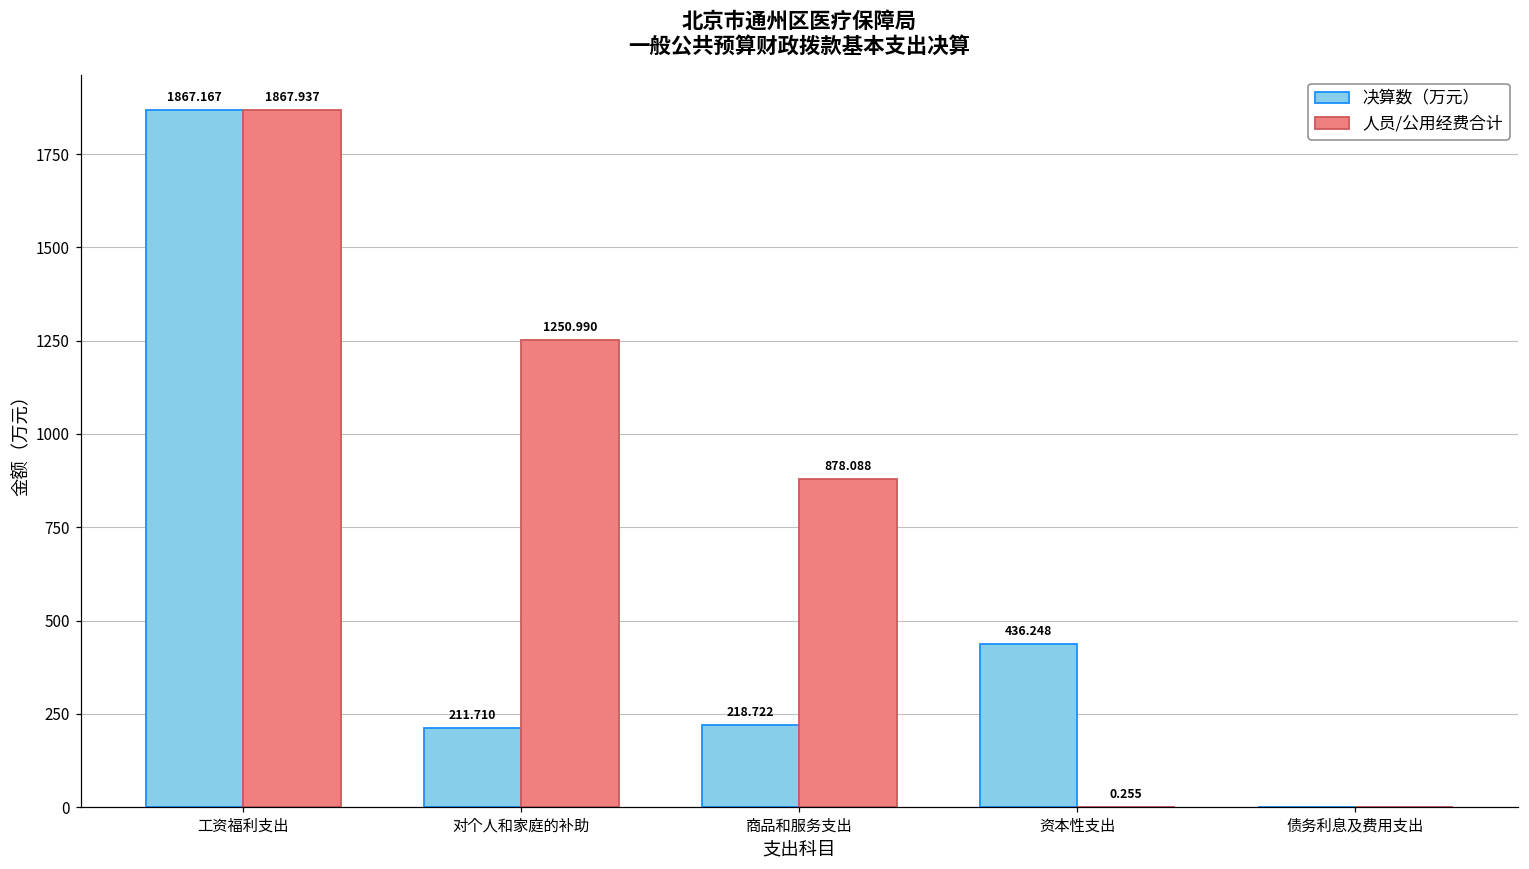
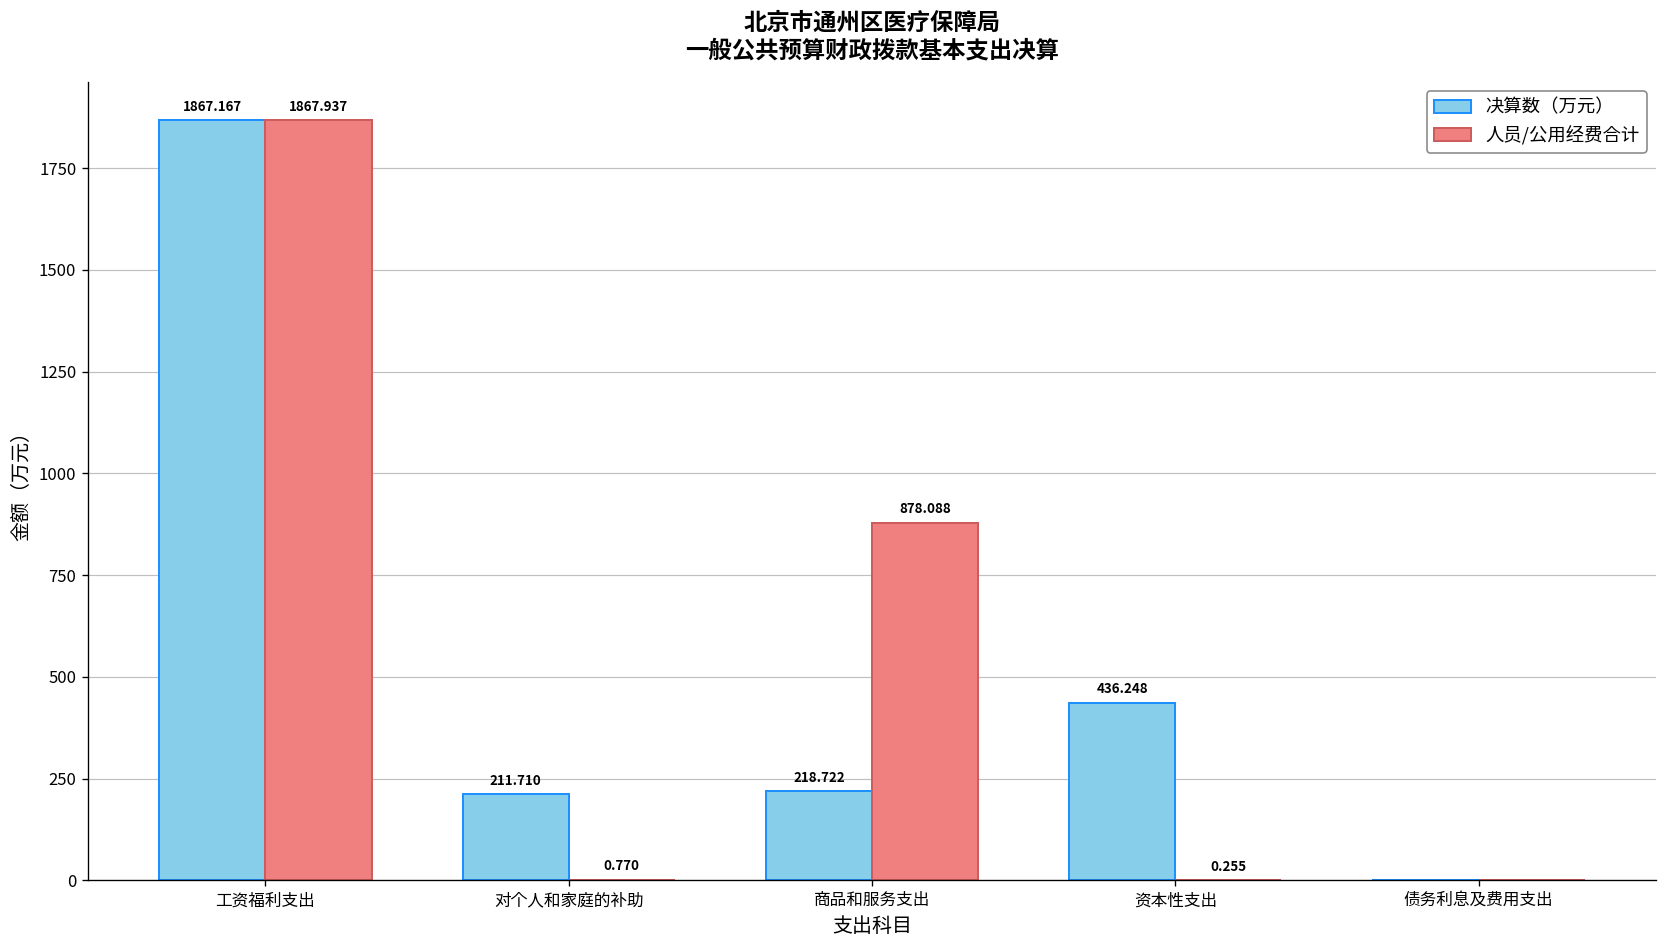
人员/公用经费合计, 对个人和家庭的补助: 1250.990 -> 0.770
